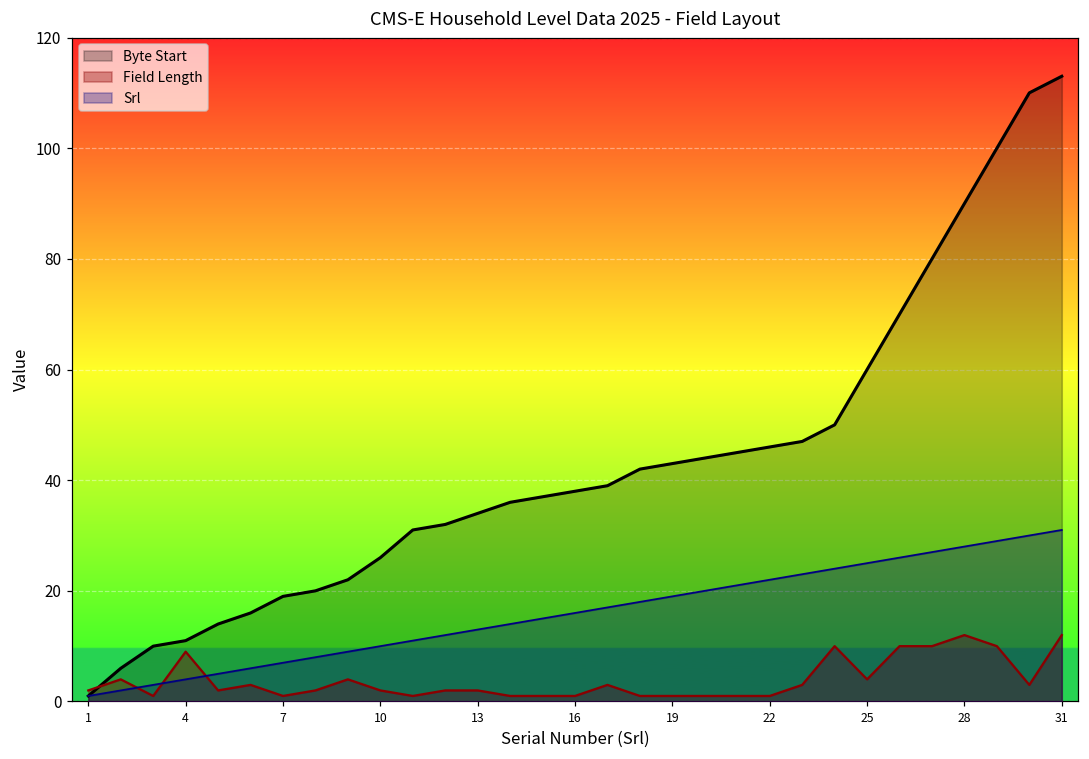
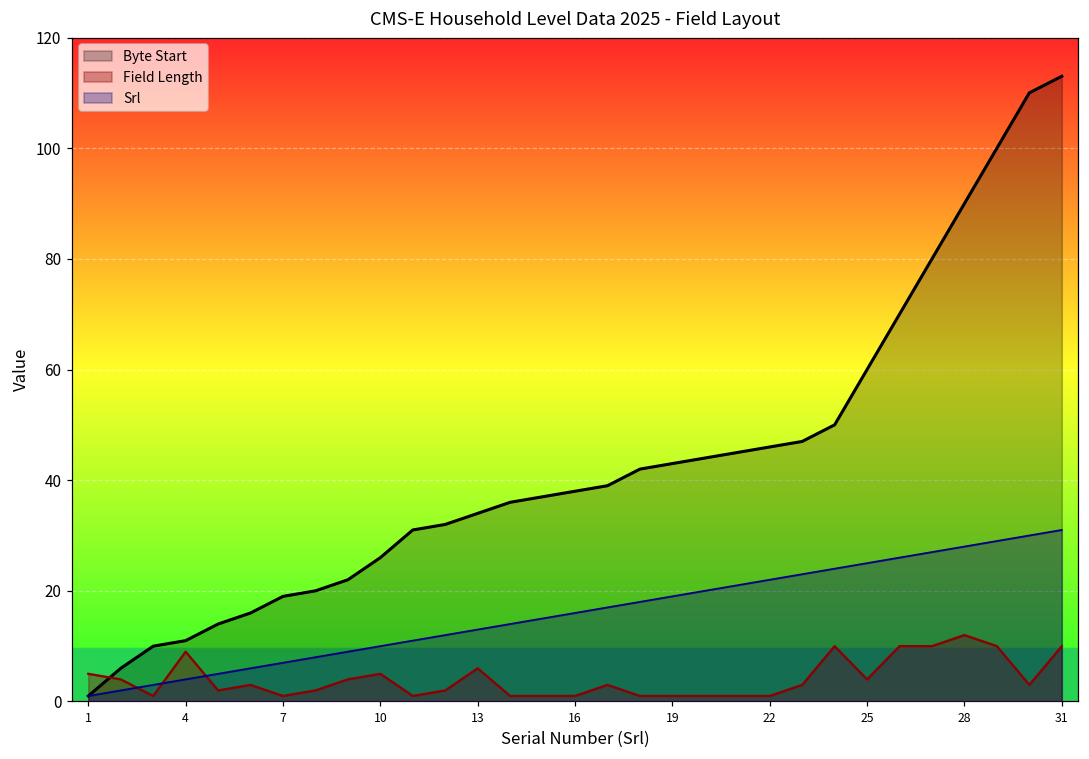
Field Length, 1: 2 -> 5
Field Length, 10: 2 -> 5
Field Length, 13: 2 -> 6
Field Length, 31: 12 -> 10
